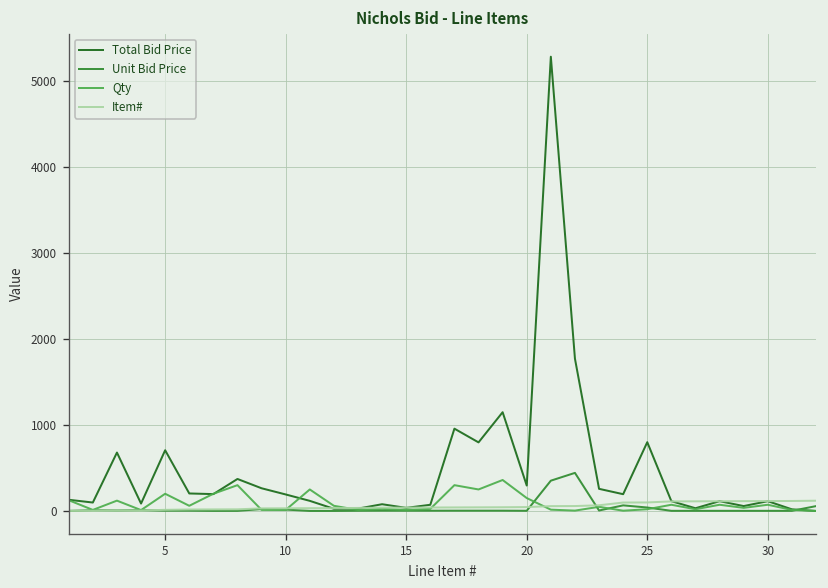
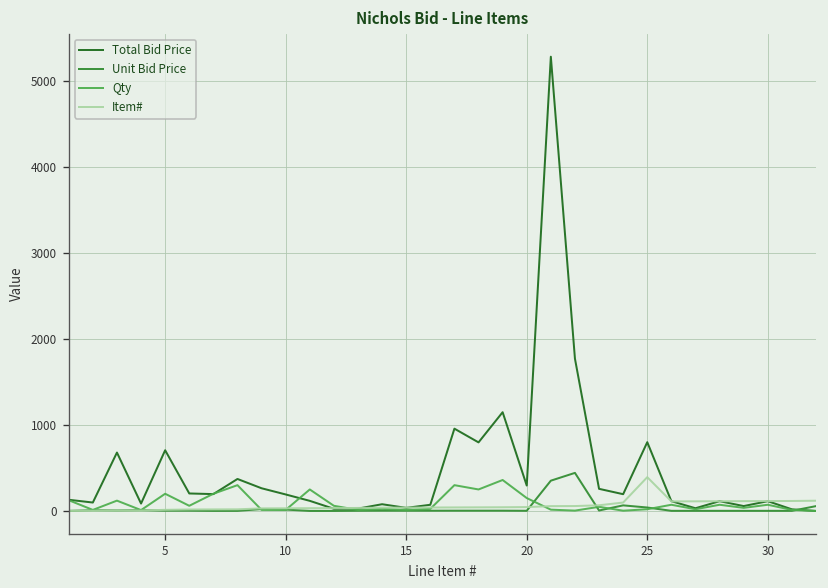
Item#, 25: 100 -> 400
